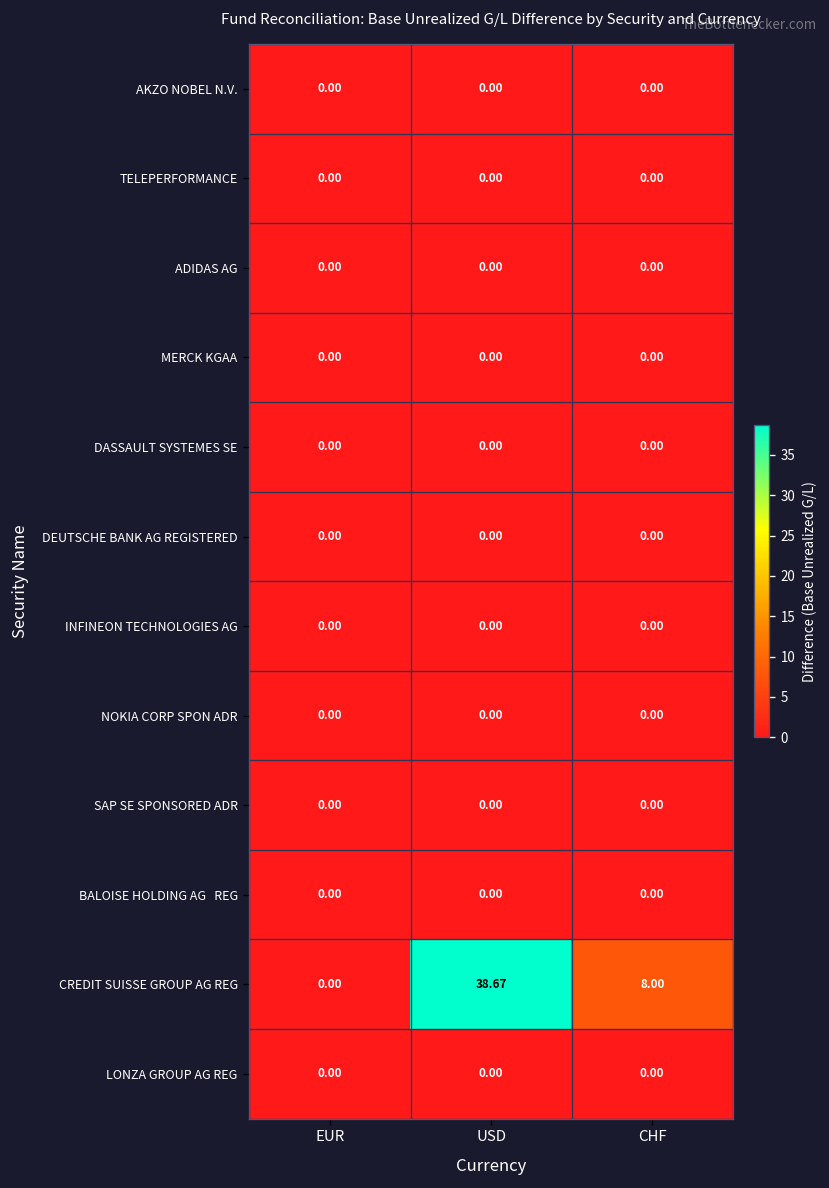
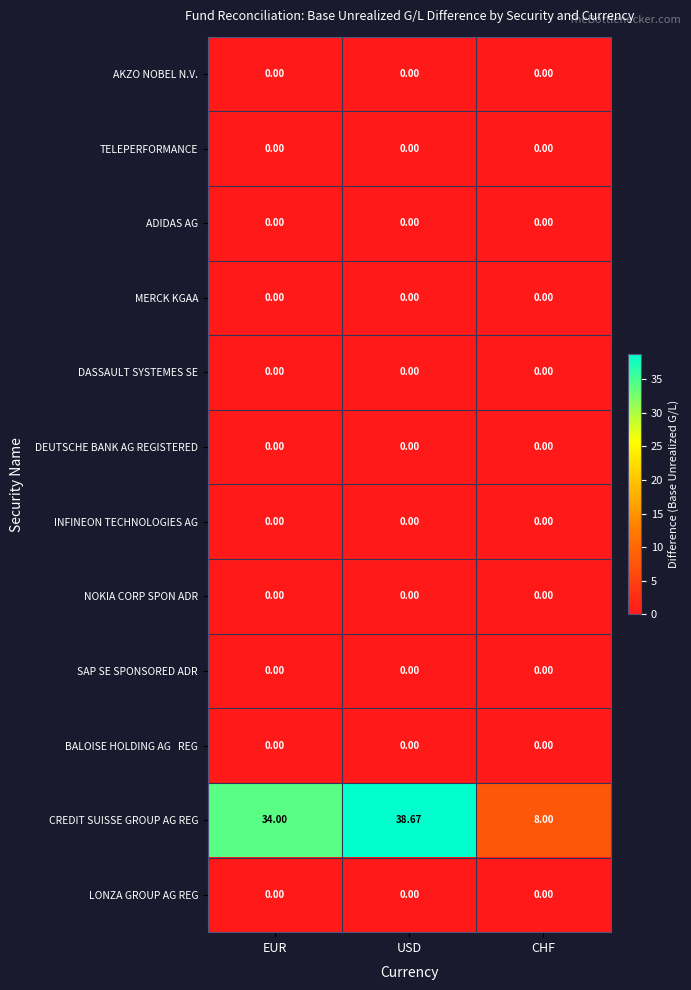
CREDIT SUISSE GROUP AG REG, EUR: 0.00 -> 34.00
